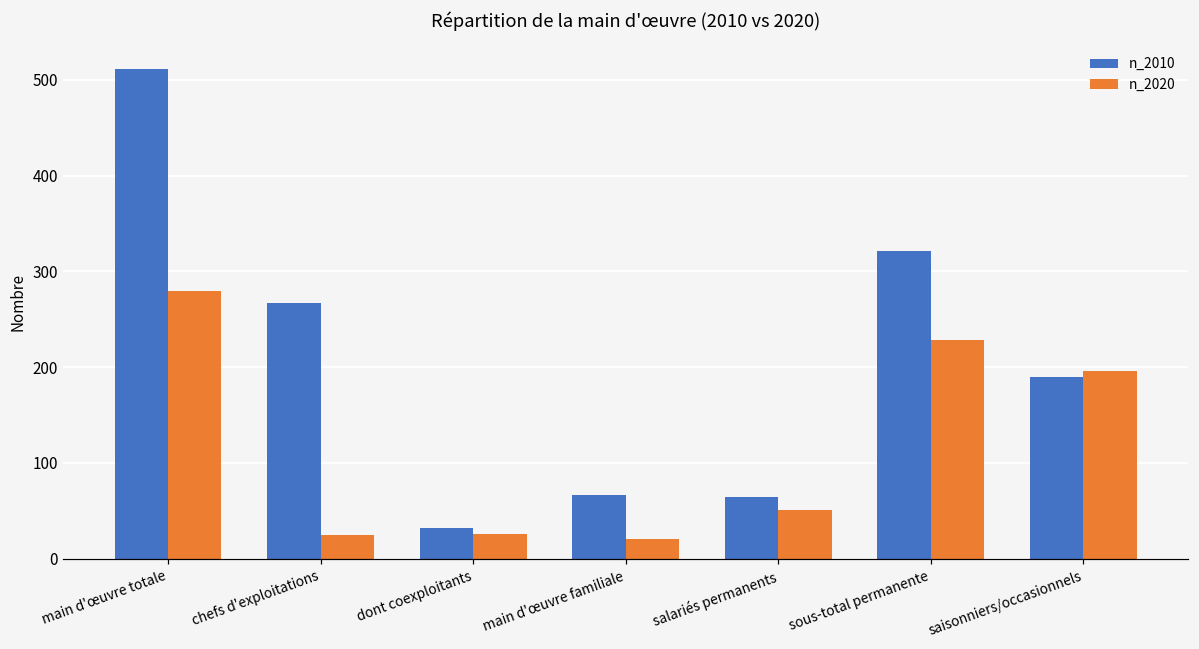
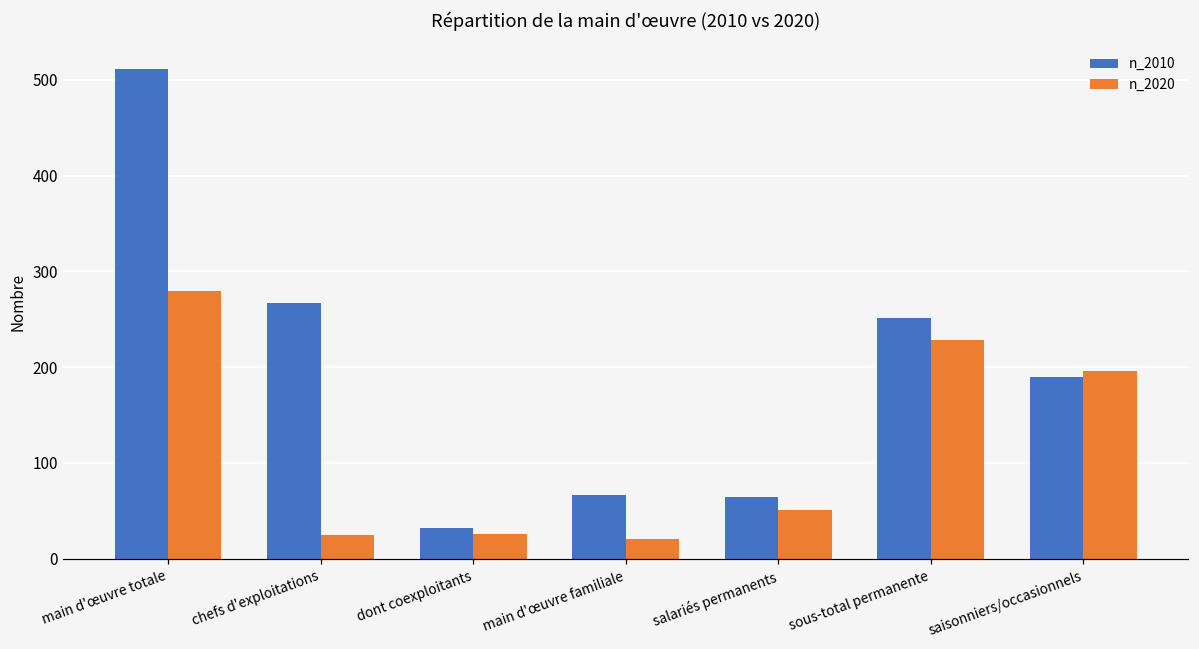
n_2010, sous-total permanente: 320 -> 250
